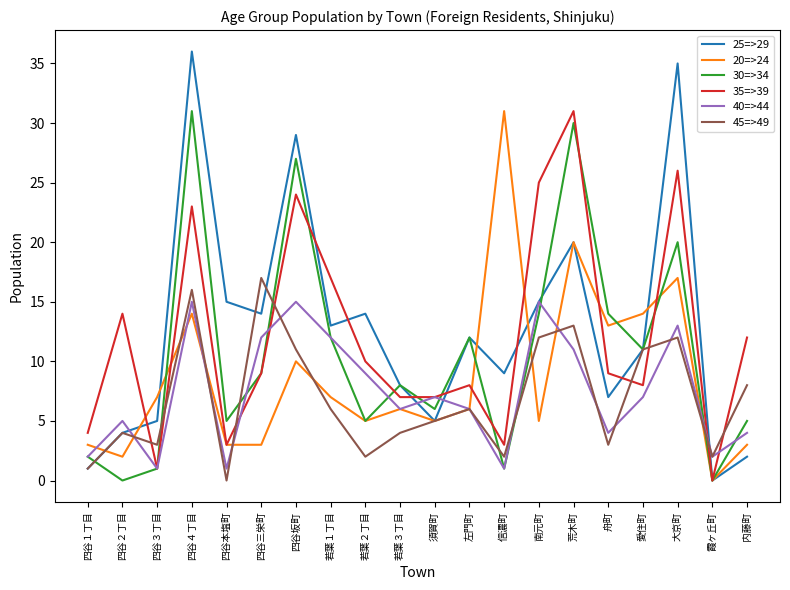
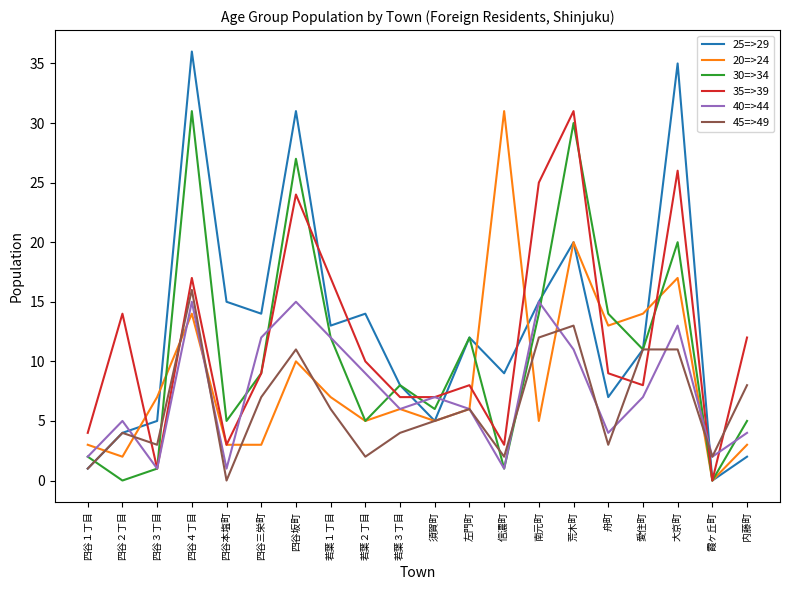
35=>39, 四谷４丁目: 23 -> 17
45=>49, 四谷三栄町: 17 -> 7
25=>29, 四谷坂町: 29 -> 31
45=>49, 大京町: 12 -> 11
